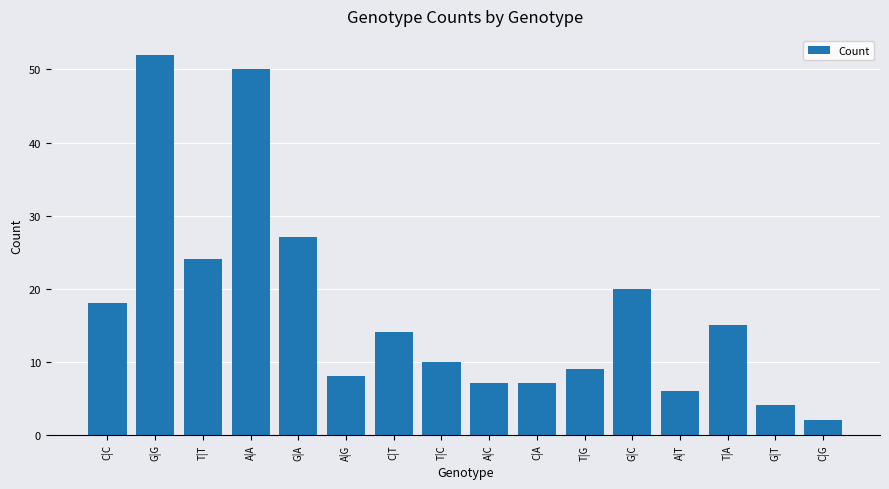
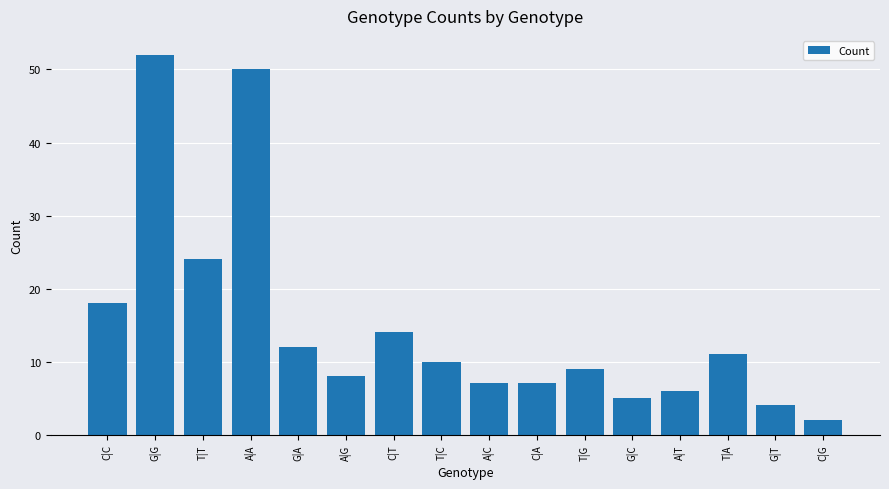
G|A: 27 -> 12
G|C: 20 -> 5
T|A: 15 -> 11
